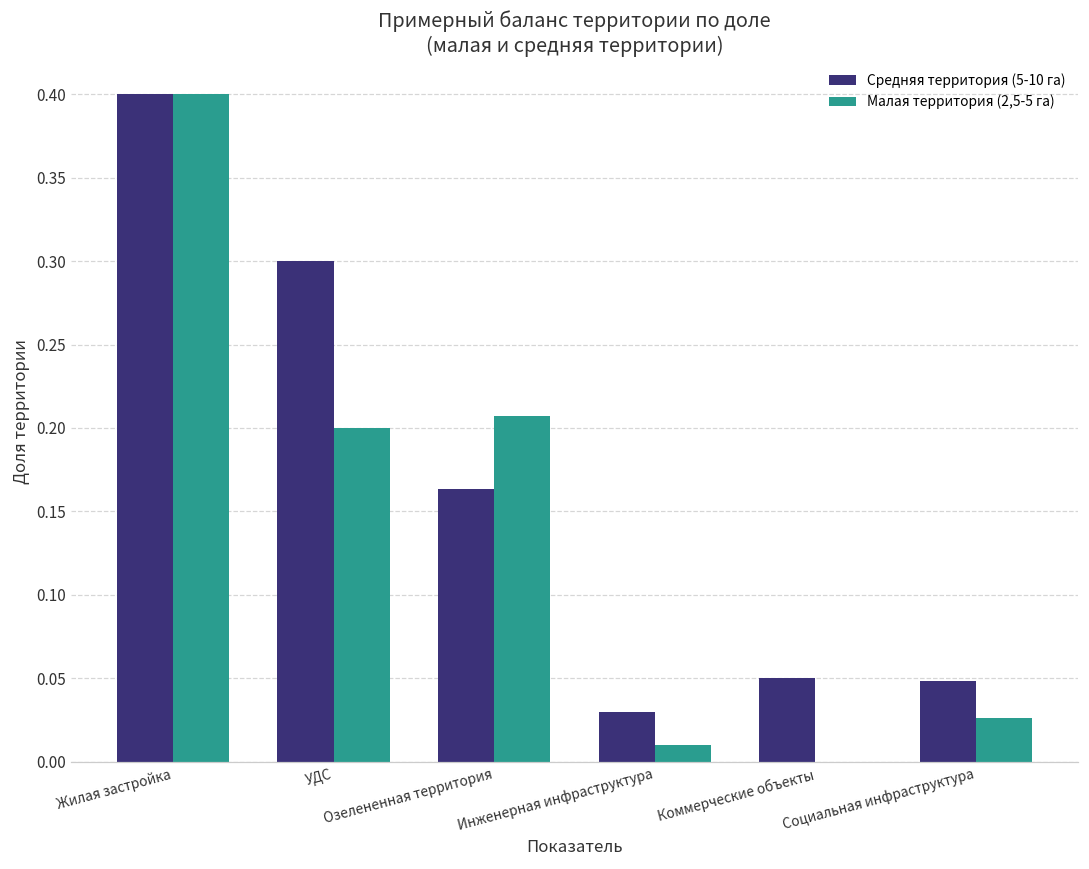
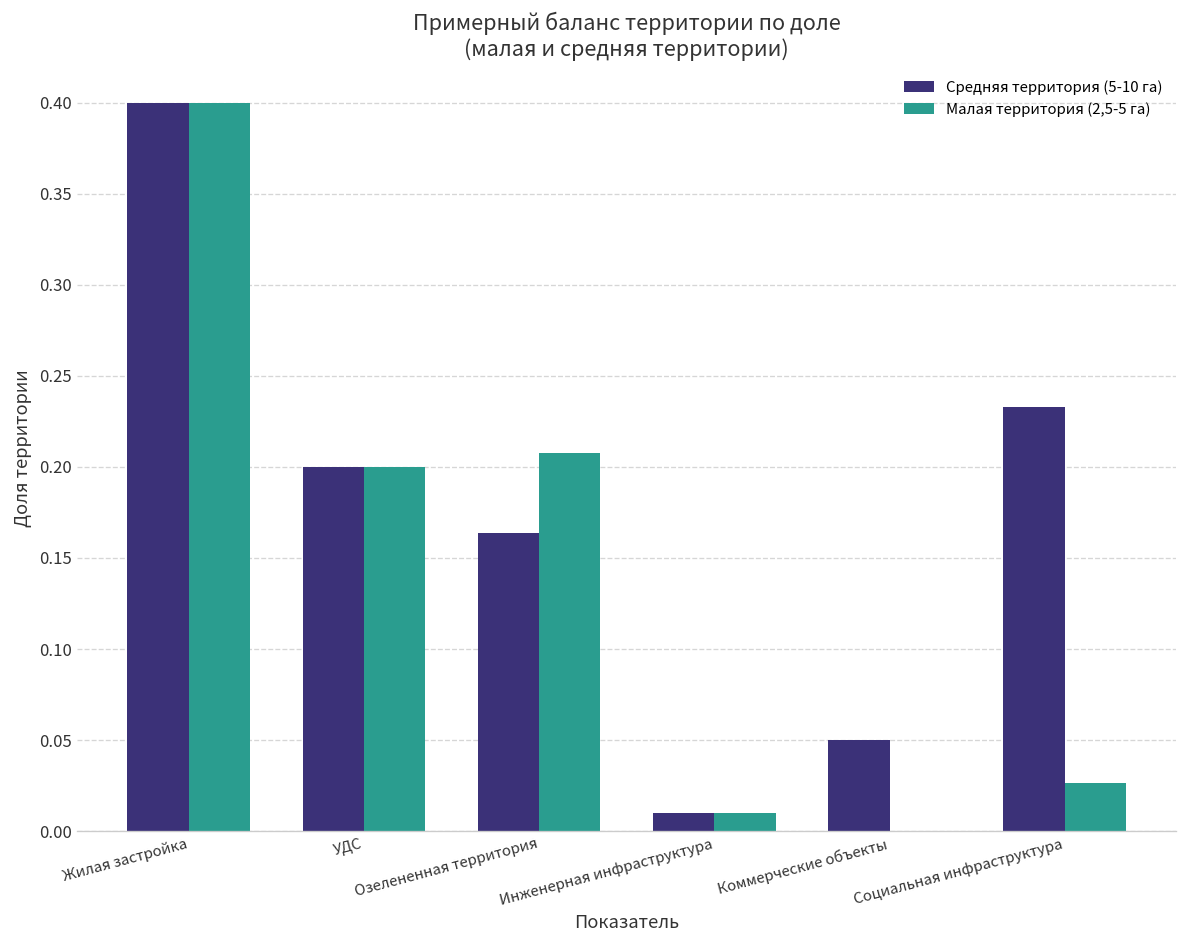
Средняя территория (5-10 га), УДС: 0.3 -> 0.2
Средняя территория (5-10 га), Инженерная инфраструктура: 0.03 -> 0.01
Средняя территория (5-10 га), Социальная инфраструктура: 0.049 -> 0.233
